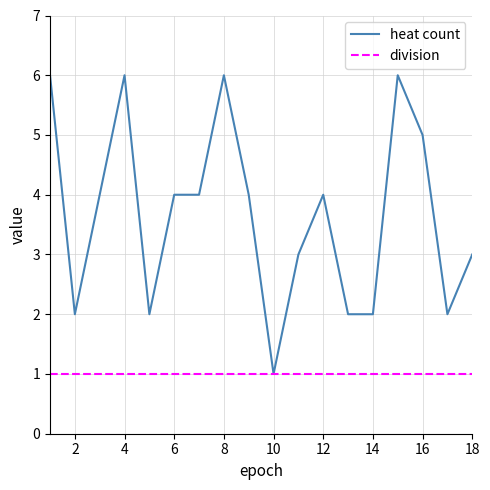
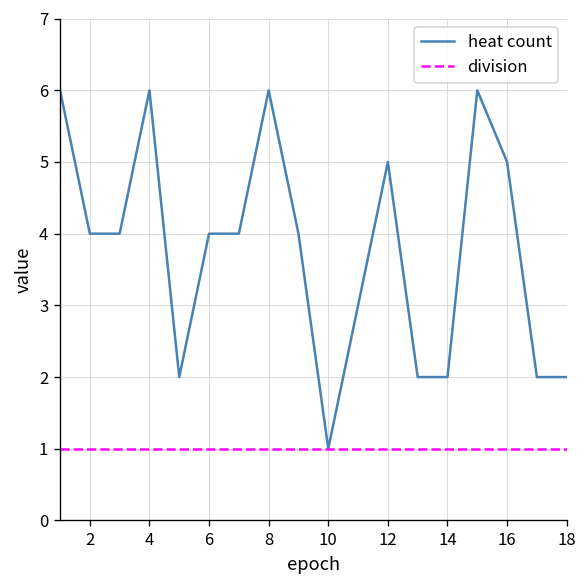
heat count, 2: 2 -> 4
heat count, 12: 4 -> 5
heat count, 18: 3 -> 2
